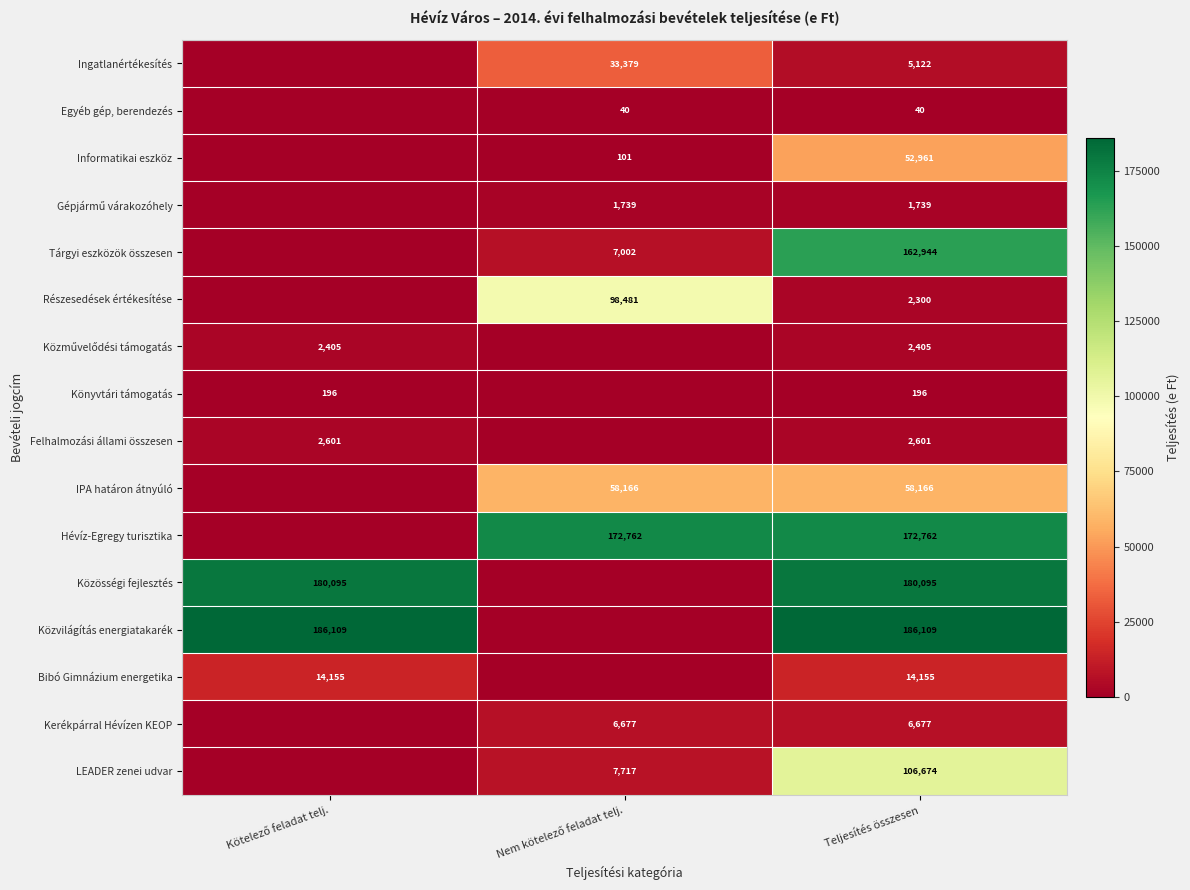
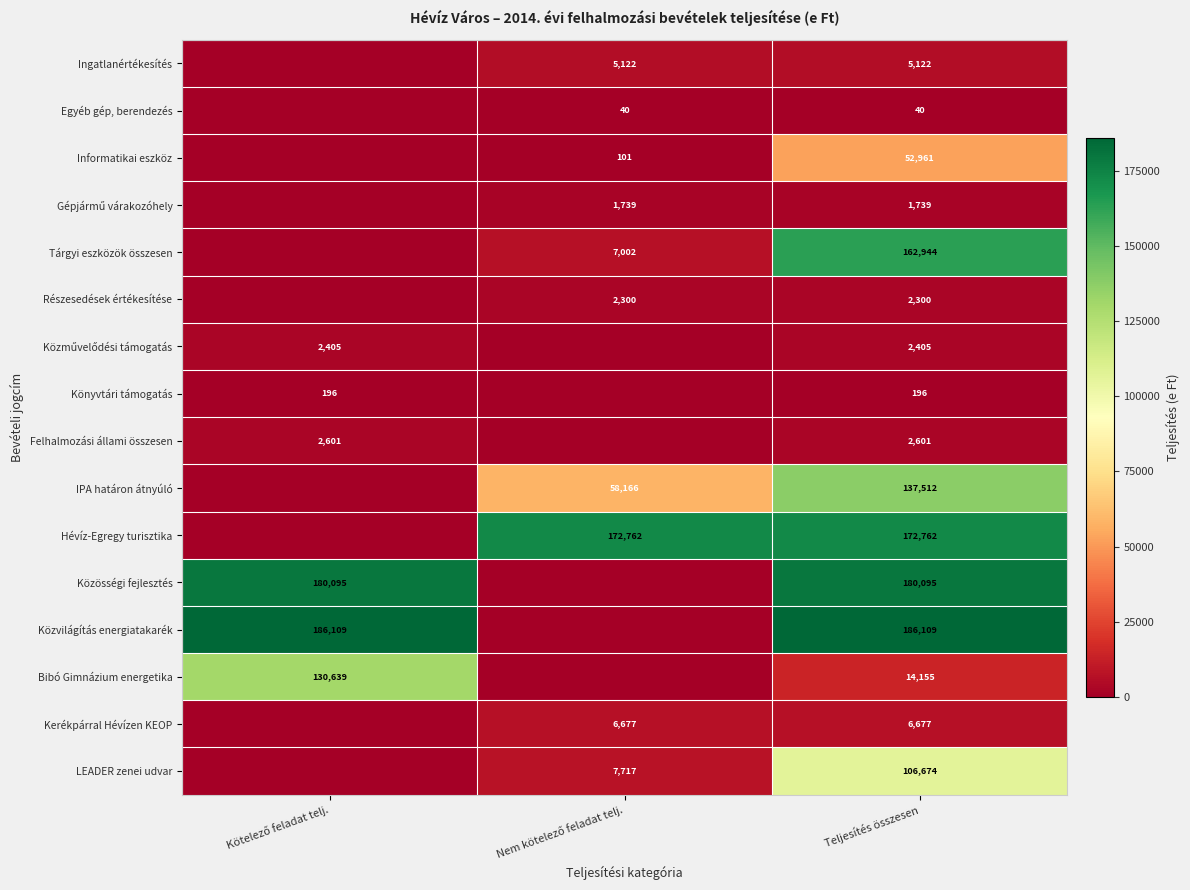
Ingatlanértékesítés, Nem kötelező feladat telj.: 33,379 -> 5,122
Részesedések értékesítése, Nem kötelező feladat telj.: 98,481 -> 2,300
IPA határon átnyúló, Teljesítés összesen: 58,166 -> 137,512
Bibó Gimnázium energetika, Kötelező feladat telj.: 14,155 -> 130,639
